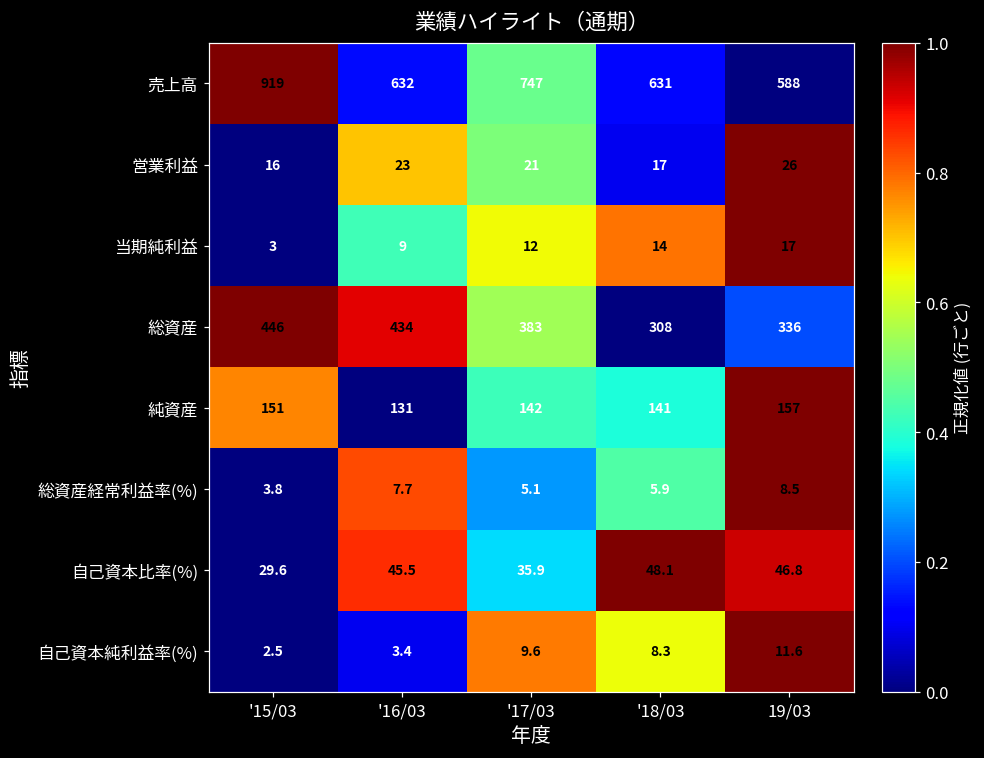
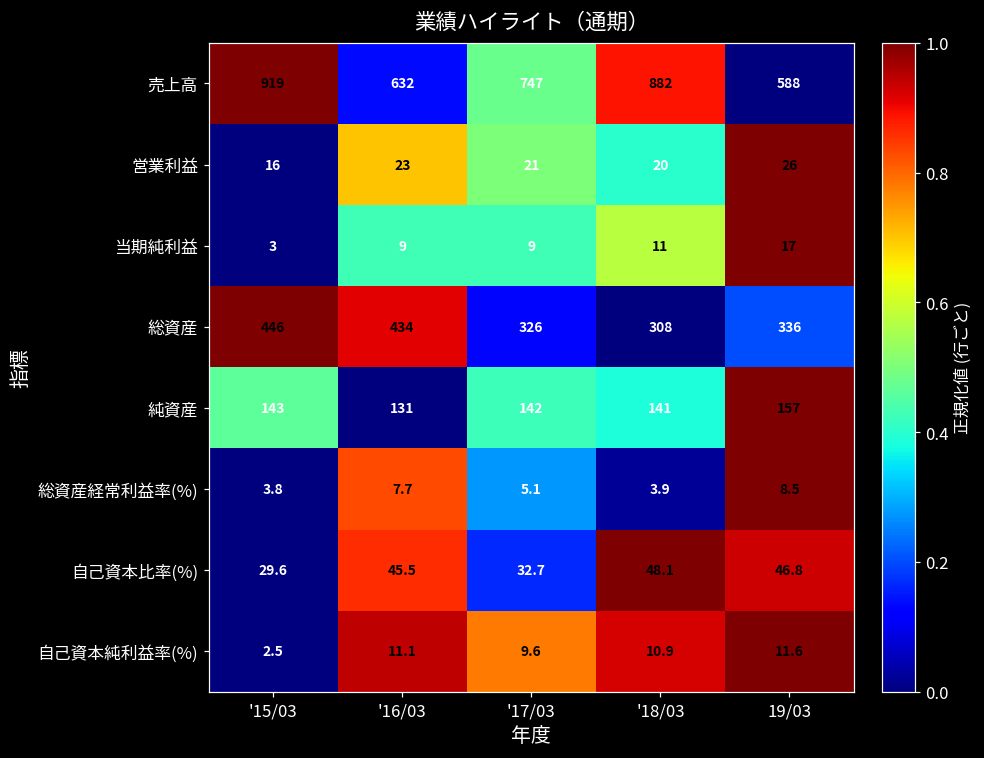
売上高, '18/03: 631 -> 882
営業利益, '18/03: 17 -> 20
当期純利益, '17/03: 12 -> 9
当期純利益, '18/03: 14 -> 11
総資産, '17/03: 383 -> 326
純資産, '15/03: 151 -> 143
総資産経常利益率(%), '18/03: 5.9 -> 3.9
自己資本比率(%), '17/03: 35.9 -> 32.7
自己資本純利益率(%), '16/03: 3.4 -> 11.1
自己資本純利益率(%), '18/03: 8.3 -> 10.9
